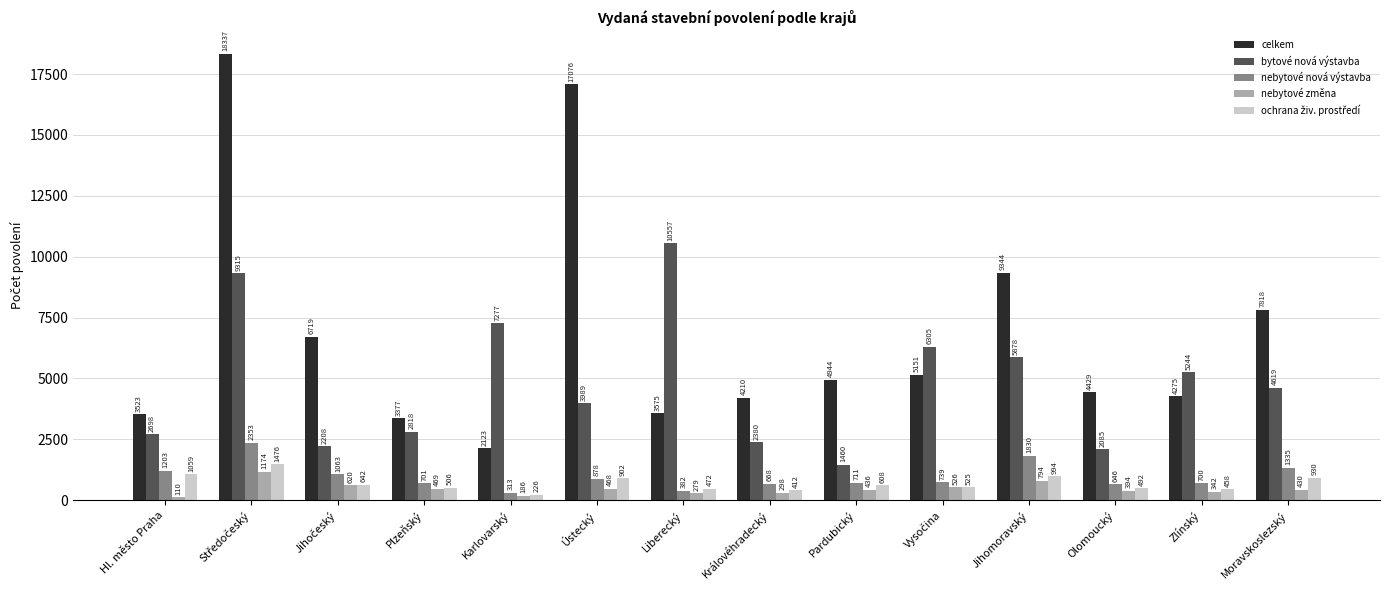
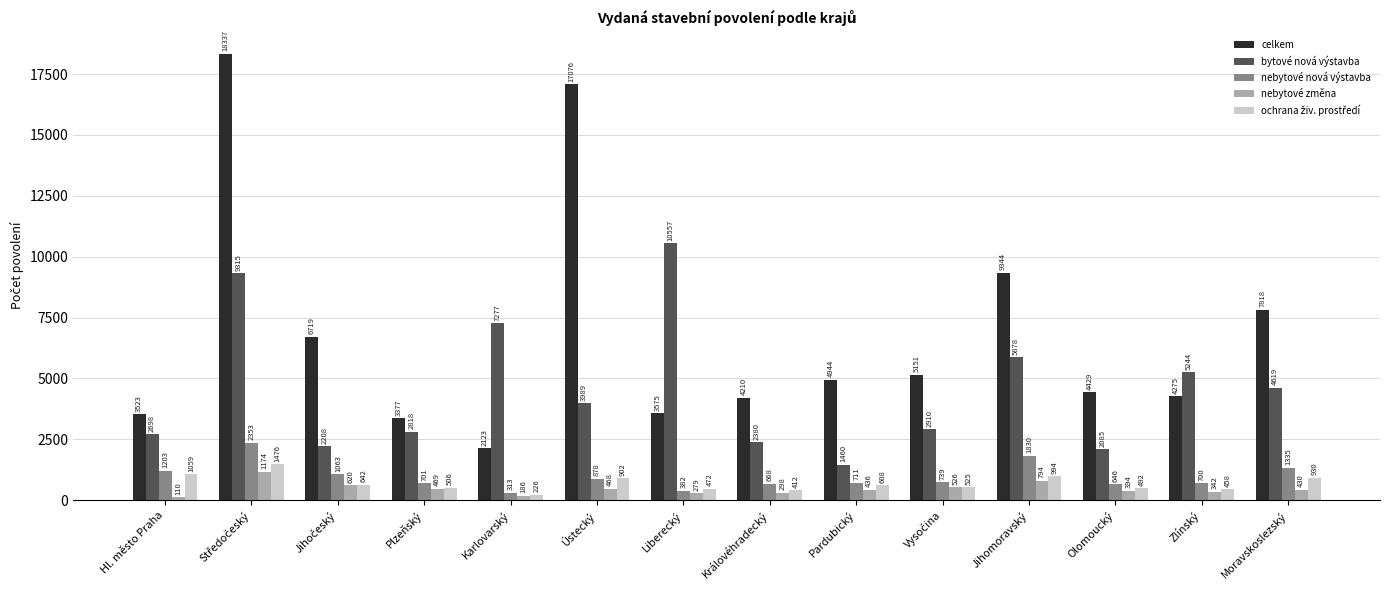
bytové nová výstavba, Vysočina: 6305 -> 2910
